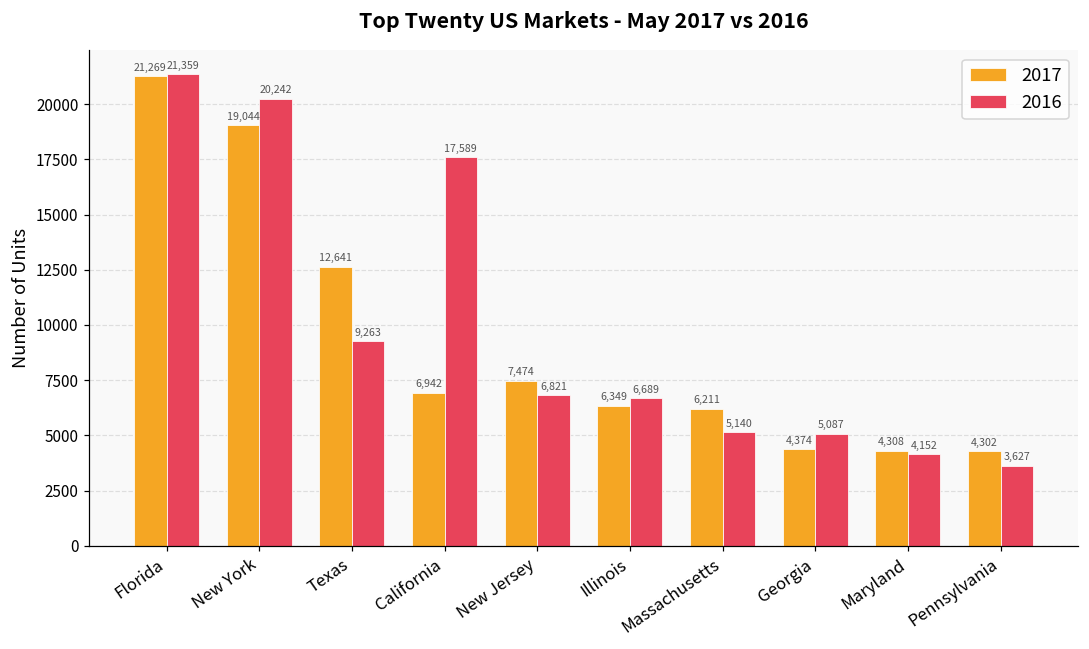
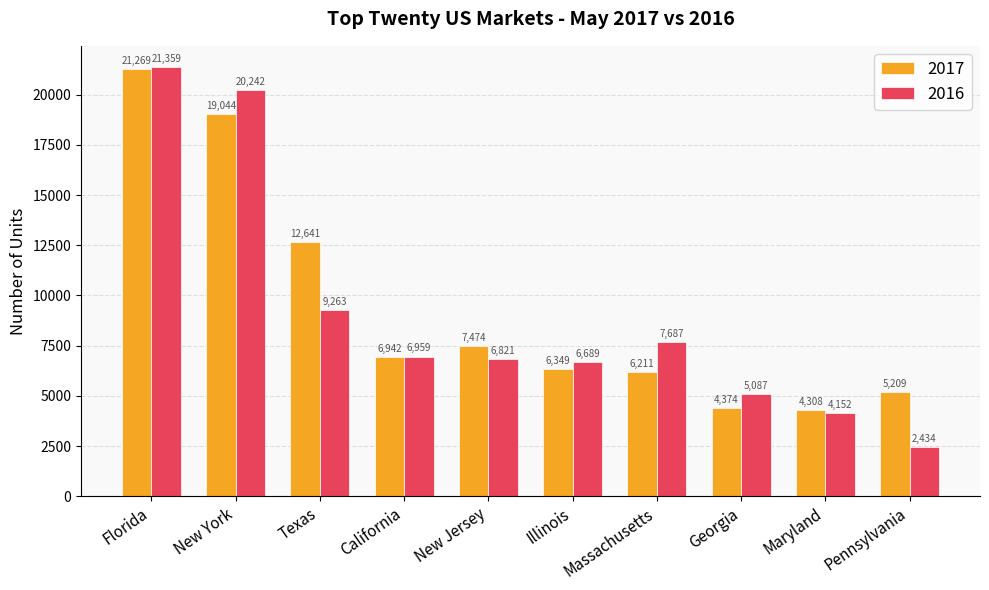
2016, California: 17,589 -> 6,959
2016, Massachusetts: 5,140 -> 7,687
2017, Pennsylvania: 4,302 -> 5,209
2016, Pennsylvania: 3,627 -> 2,434
